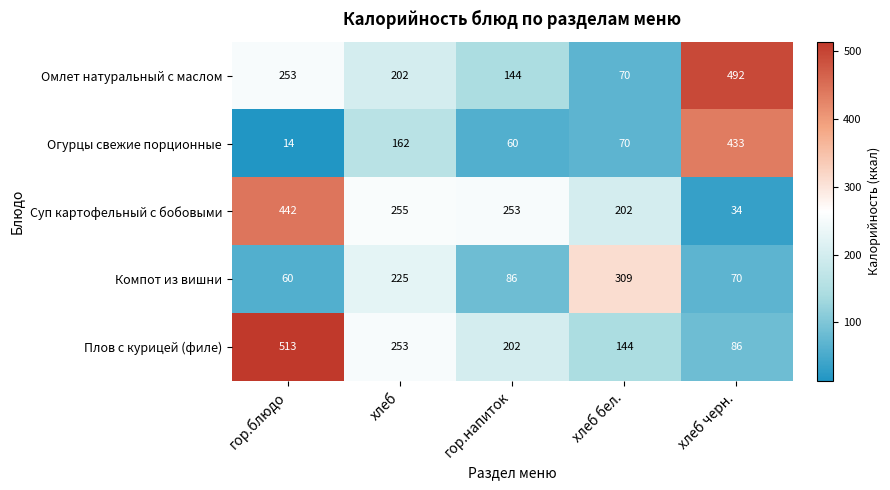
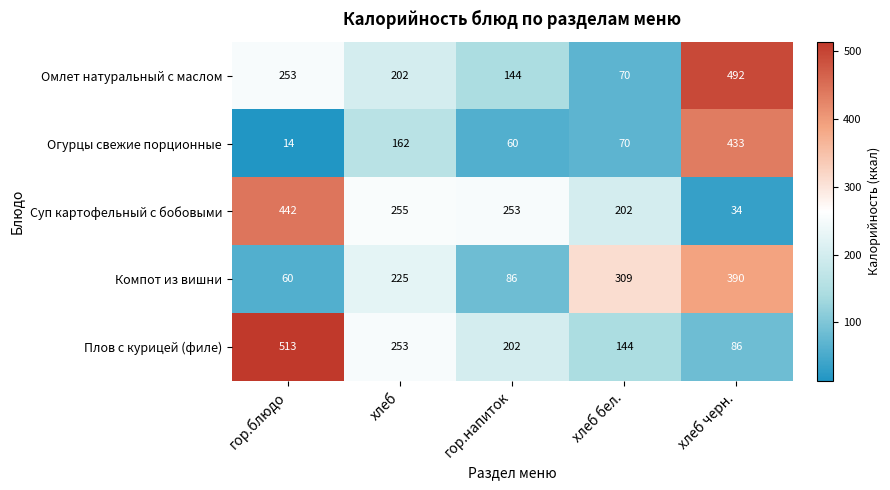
Компот из вишни, хлеб черн.: 70 -> 390
